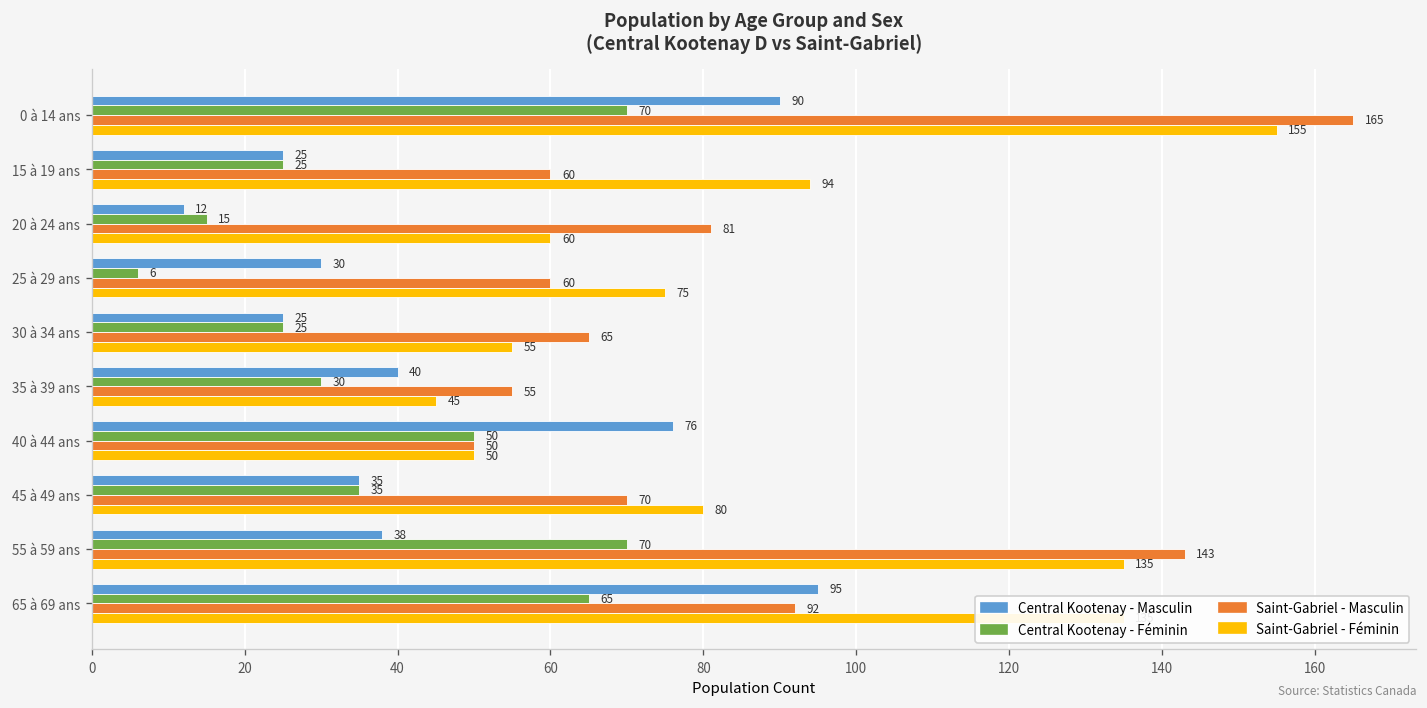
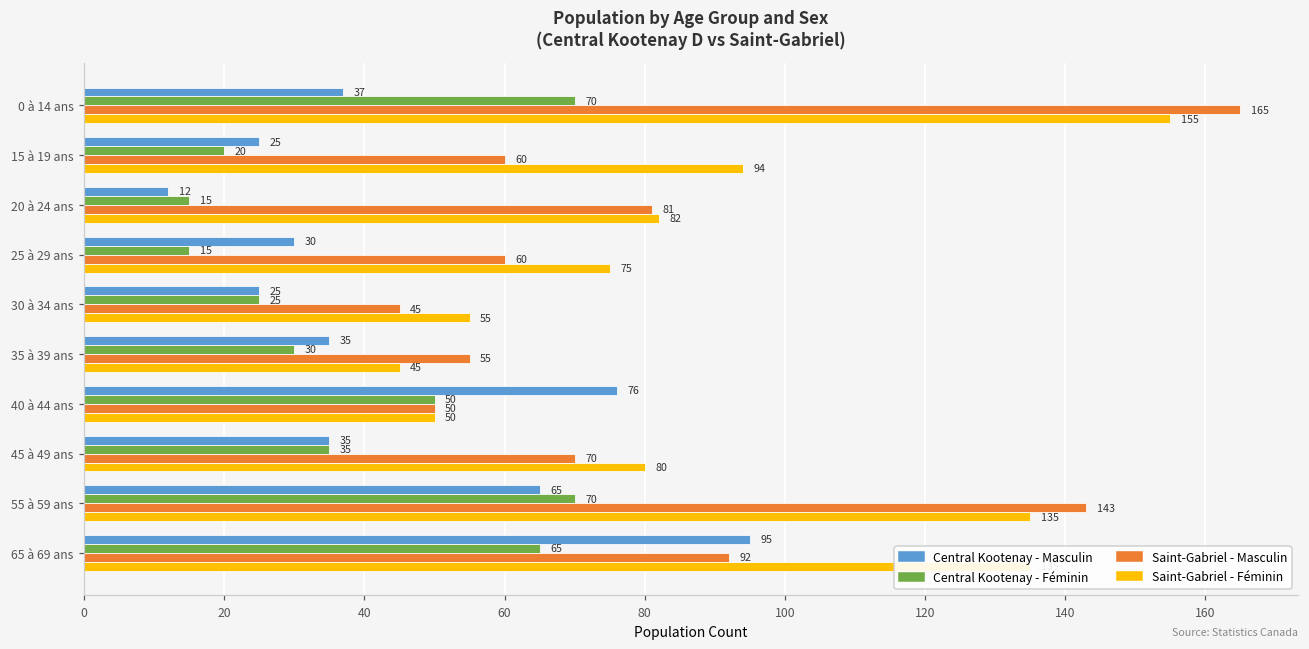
Central Kootenay - Masculin, 0 à 14 ans: 90 -> 37
Central Kootenay - Féminin, 15 à 19 ans: 25 -> 20
Saint-Gabriel - Féminin, 20 à 24 ans: 60 -> 82
Central Kootenay - Féminin, 25 à 29 ans: 6 -> 15
Saint-Gabriel - Masculin, 30 à 34 ans: 65 -> 45
Central Kootenay - Masculin, 35 à 39 ans: 40 -> 35
Central Kootenay - Masculin, 55 à 59 ans: 38 -> 65
